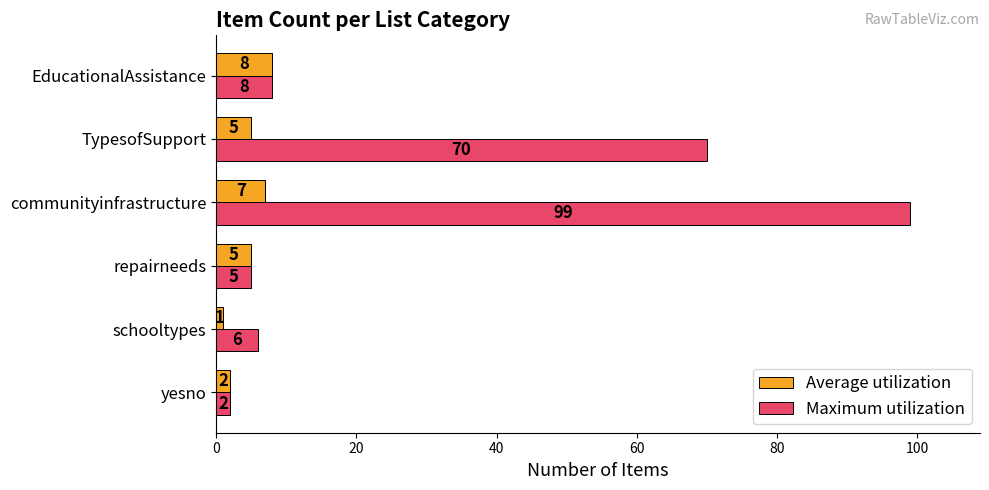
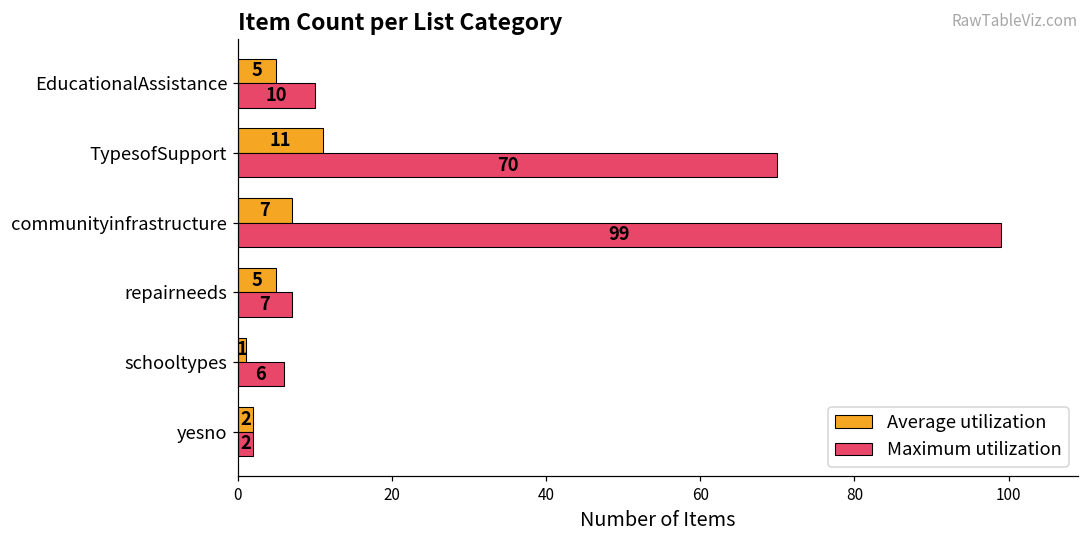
Average utilization, EducationalAssistance: 8 -> 5
Maximum utilization, EducationalAssistance: 8 -> 10
Average utilization, TypesofSupport: 5 -> 11
Maximum utilization, repairneeds: 5 -> 7
